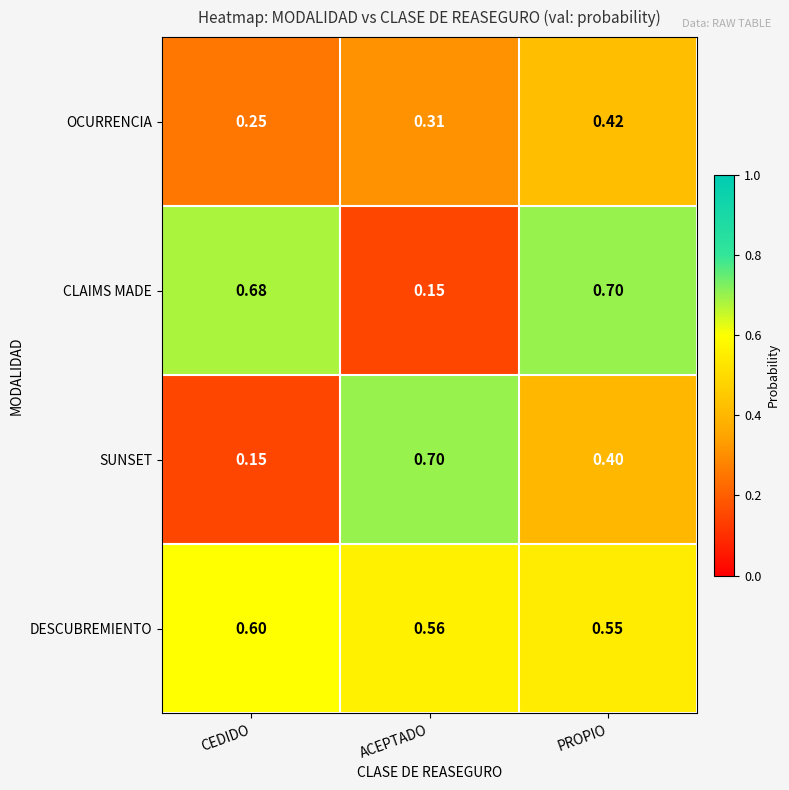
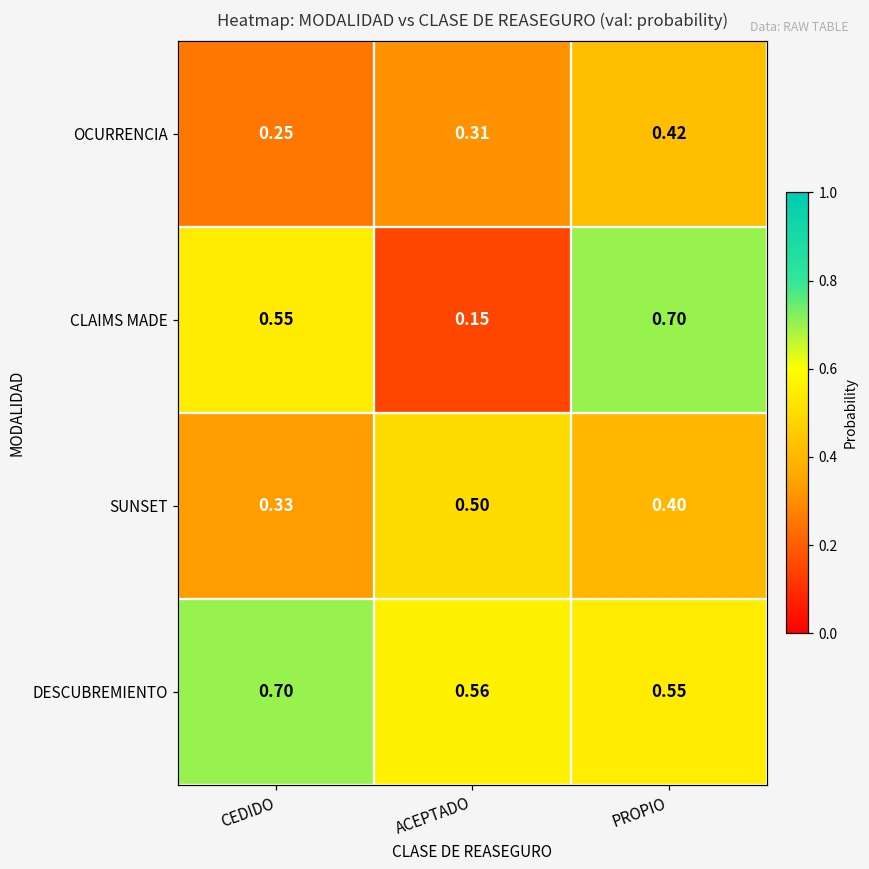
CLAIMS MADE, CEDIDO: 0.68 -> 0.55
SUNSET, CEDIDO: 0.15 -> 0.33
SUNSET, ACEPTADO: 0.70 -> 0.50
DESCUBREMIENTO, CEDIDO: 0.60 -> 0.70
